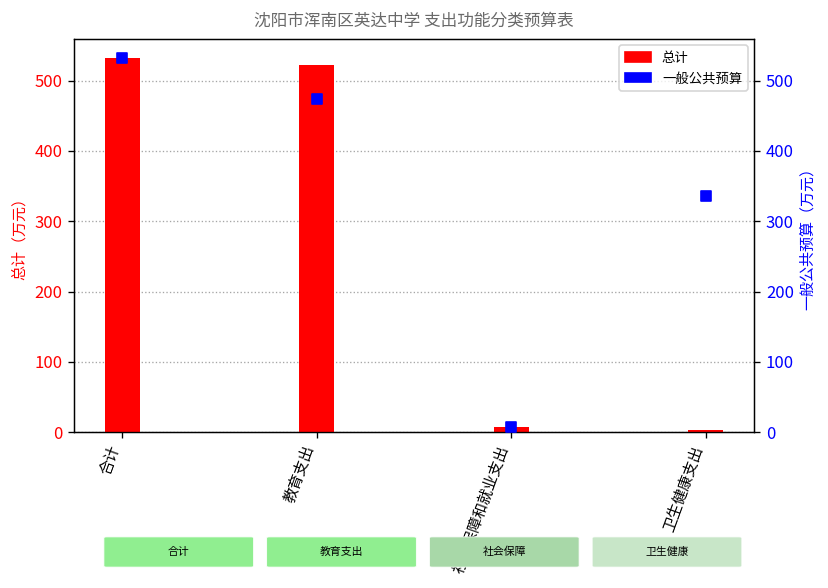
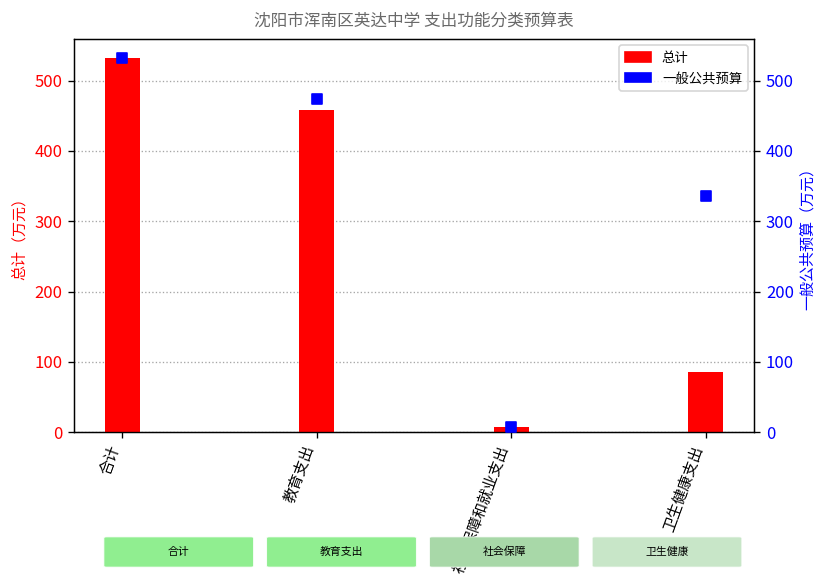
总计, 教育支出: 520 -> 460
总计, 卫生健康支出: 0 -> 90
